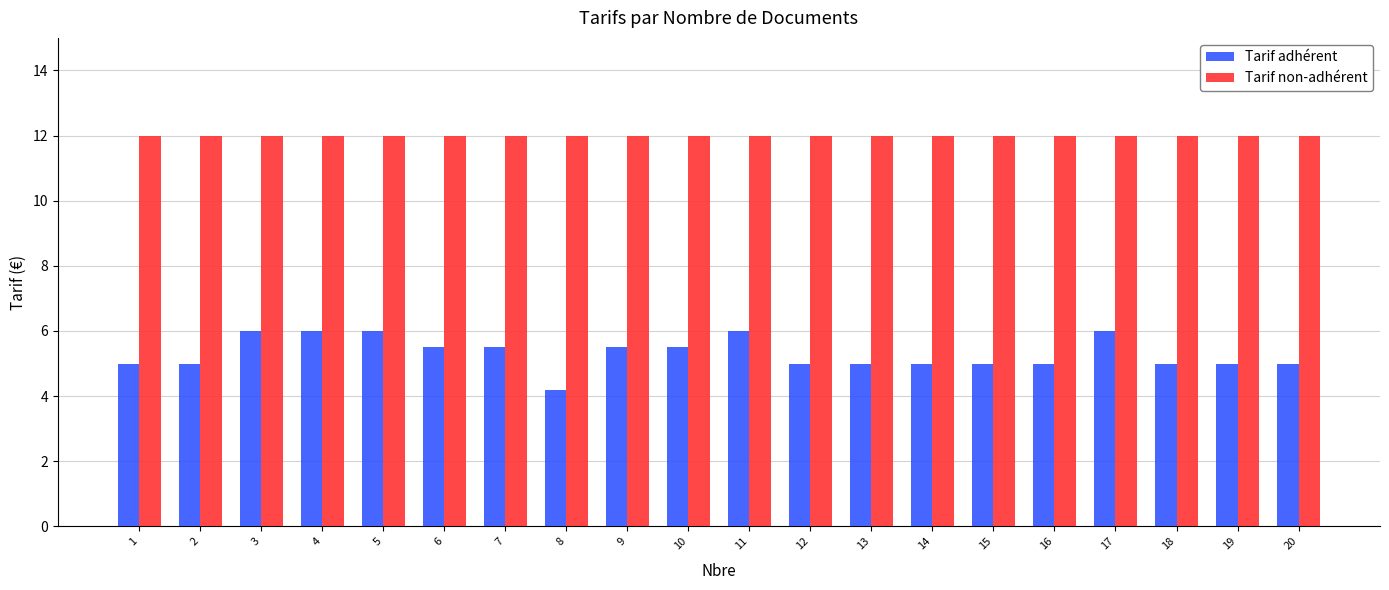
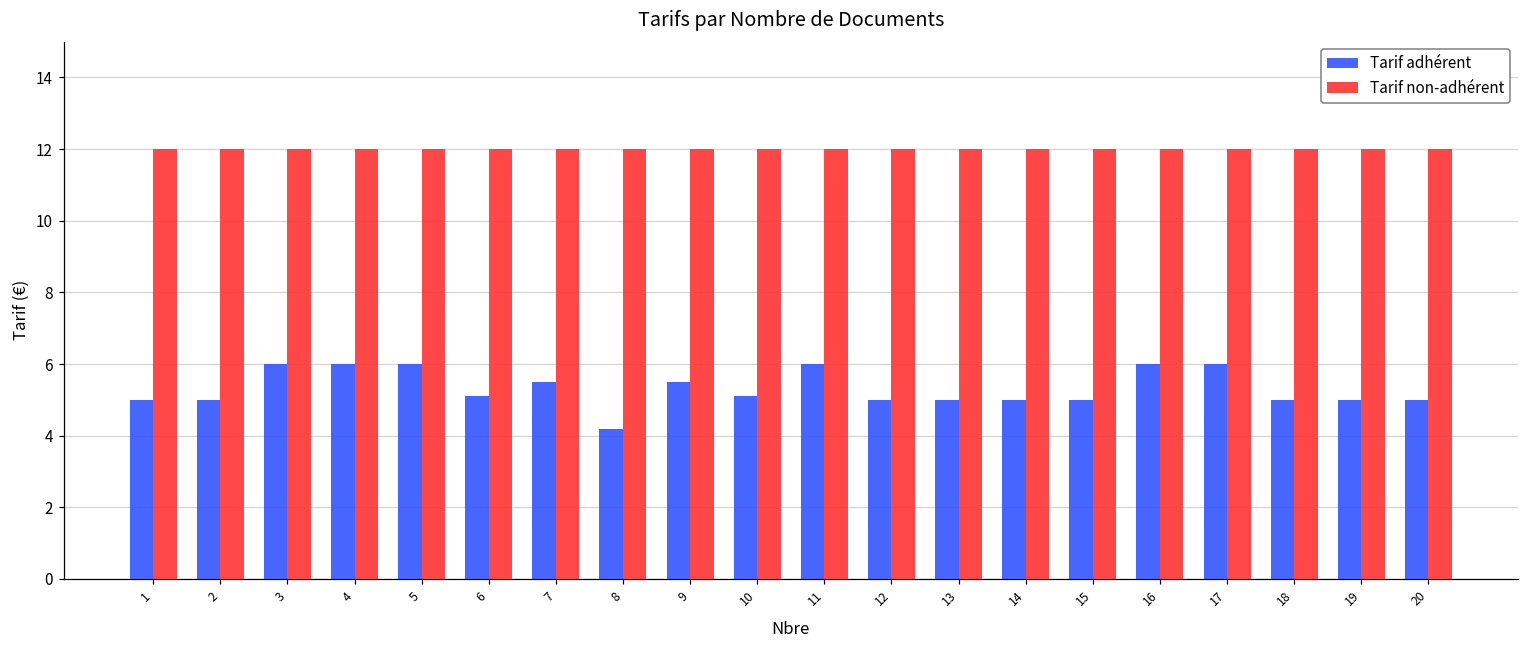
Tarif adhérent, 6: 5.5 -> 5.1
Tarif adhérent, 10: 5.5 -> 5.1
Tarif adhérent, 16: 5 -> 6
